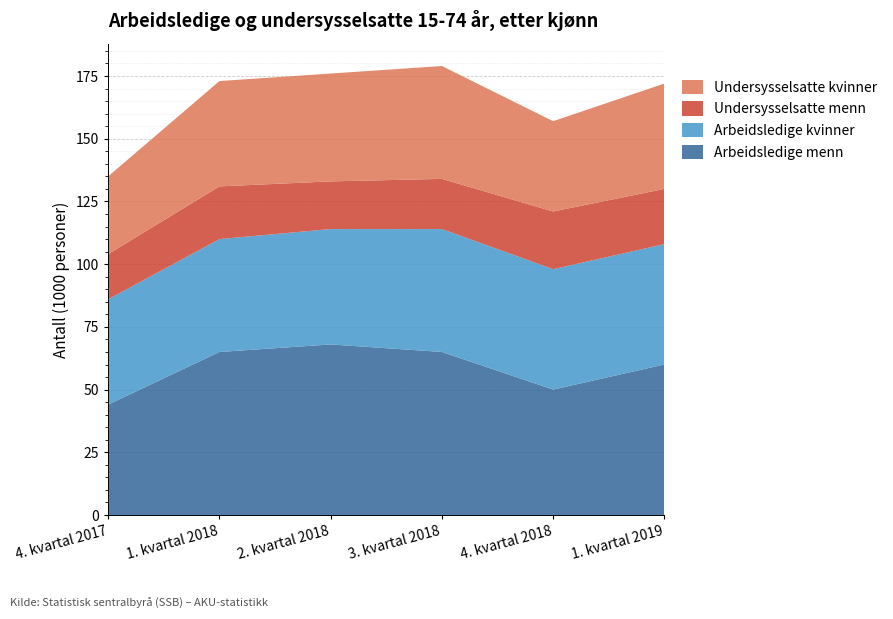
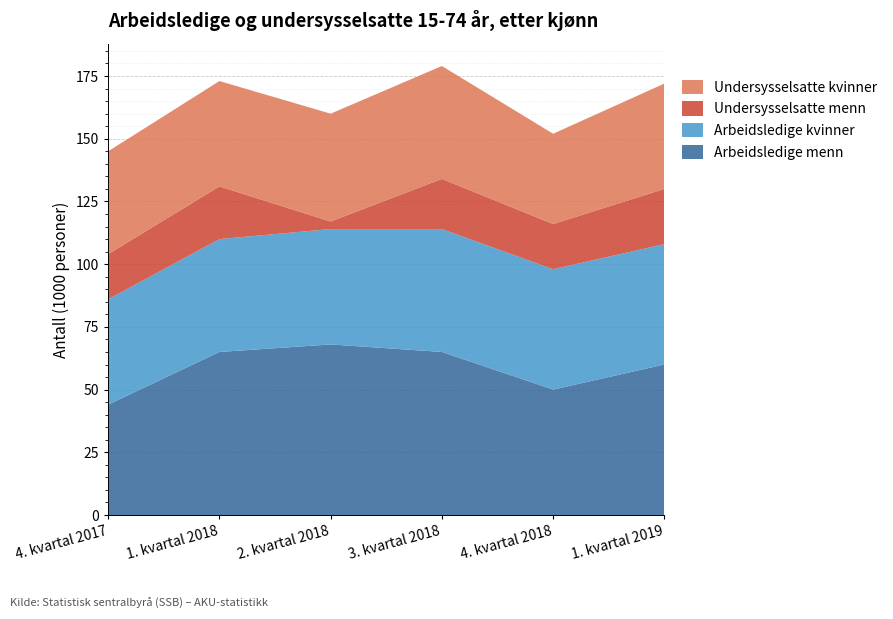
Undersysselsatte kvinner, 4. kvartal 2017: 31 -> 41
Undersysselsatte menn, 2. kvartal 2018: 19 -> 3
Undersysselsatte menn, 4. kvartal 2018: 23 -> 18
